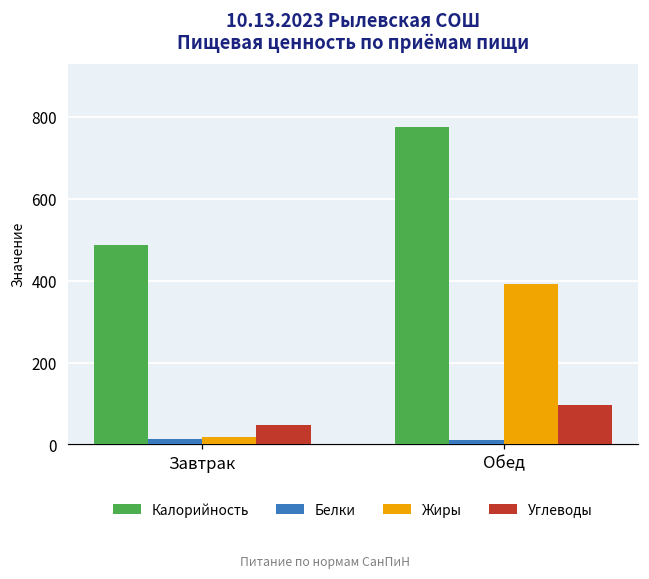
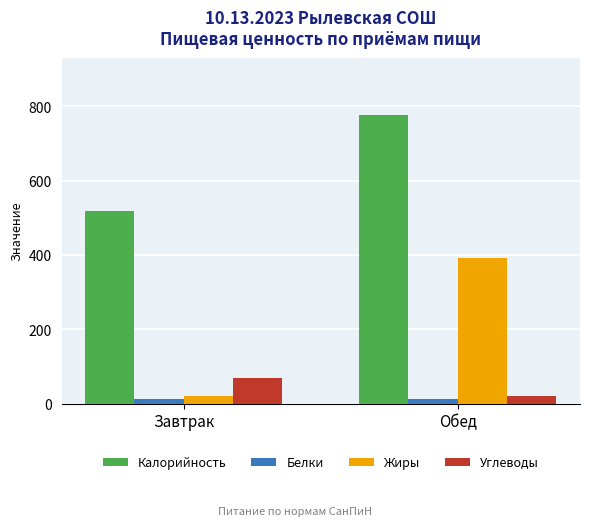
Калорийность, Завтрак: 490 -> 520
Углеводы, Завтрак: 50 -> 70
Углеводы, Обед: 100 -> 20
